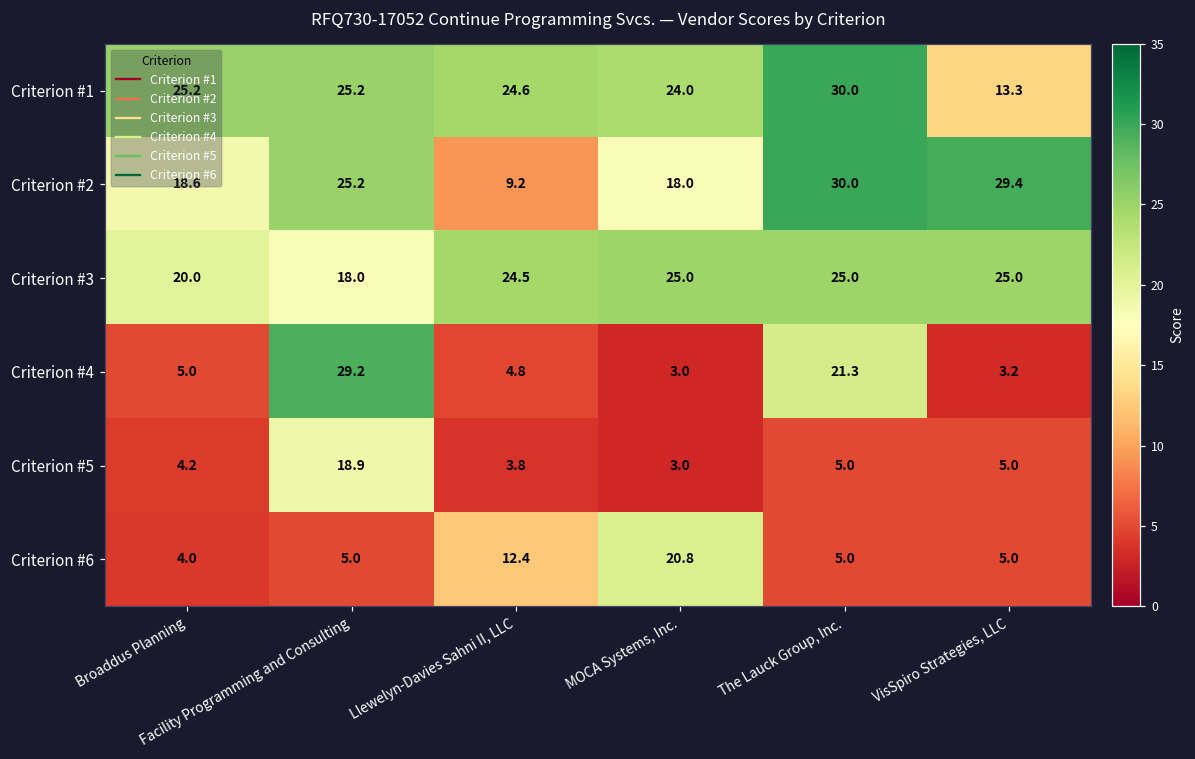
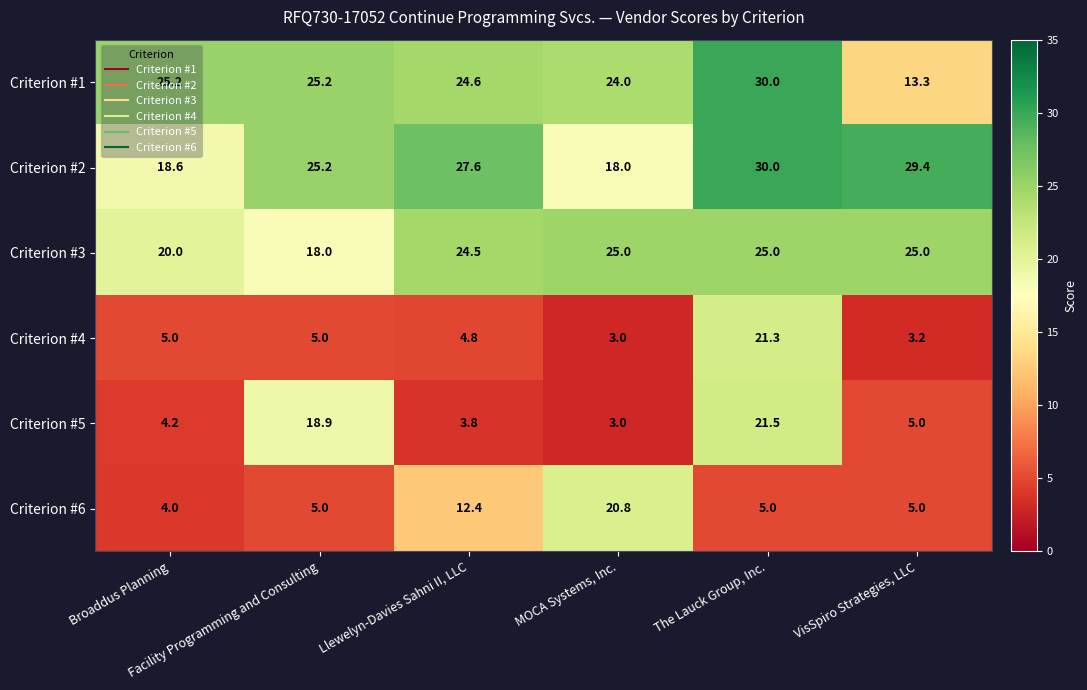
Criterion #2, Llewelyn-Davies Sahni II, LLC: 9.2 -> 27.6
Criterion #4, Facility Programming and Consulting: 29.2 -> 5.0
Criterion #5, The Lauck Group, Inc.: 5.0 -> 21.5
